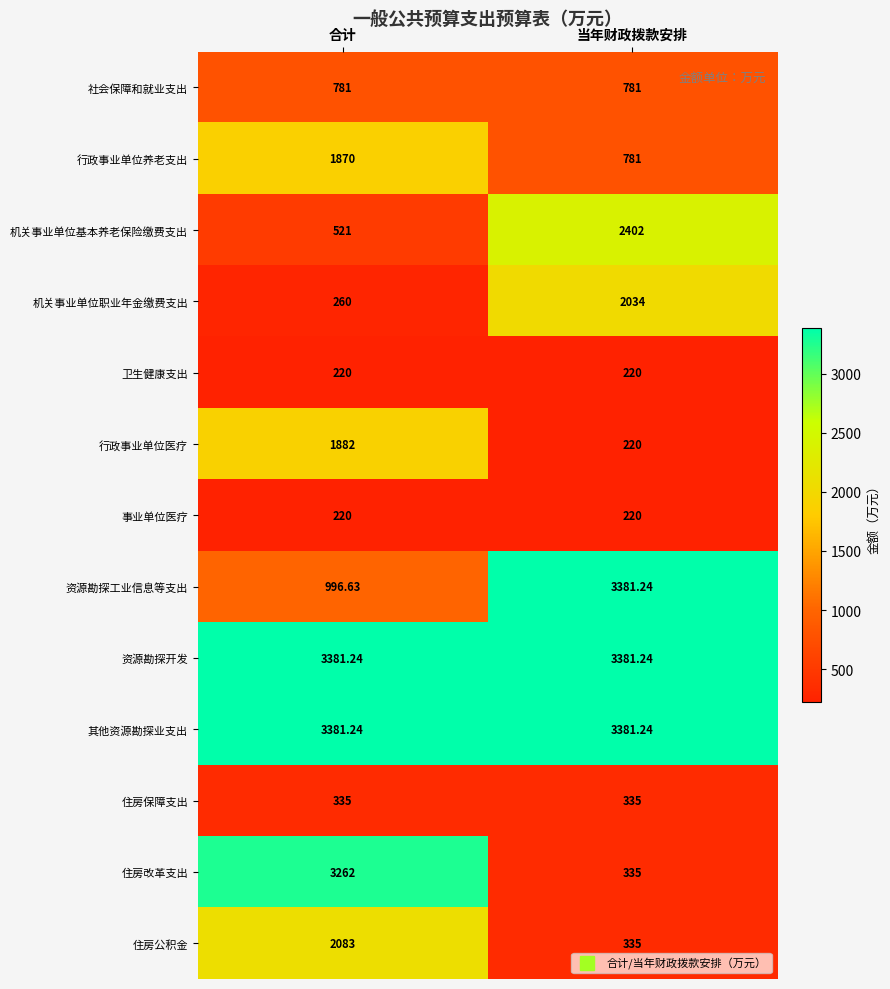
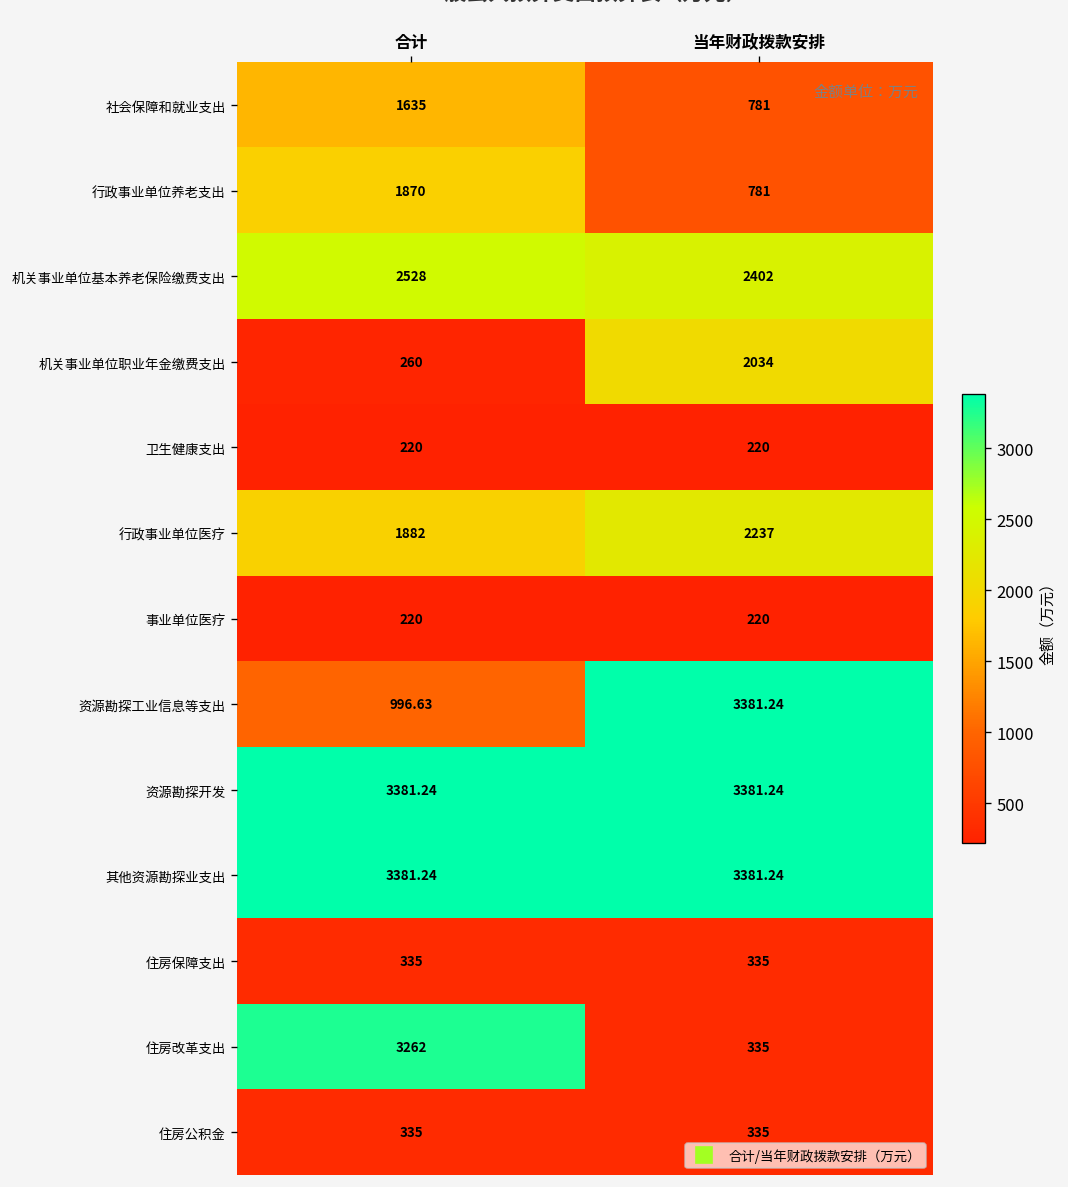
社会保障和就业支出, 合计: 781 -> 1635
机关事业单位基本养老保险缴费支出, 合计: 521 -> 2528
行政事业单位医疗, 当年财政拨款安排: 220 -> 2237
住房公积金, 合计: 2083 -> 335
